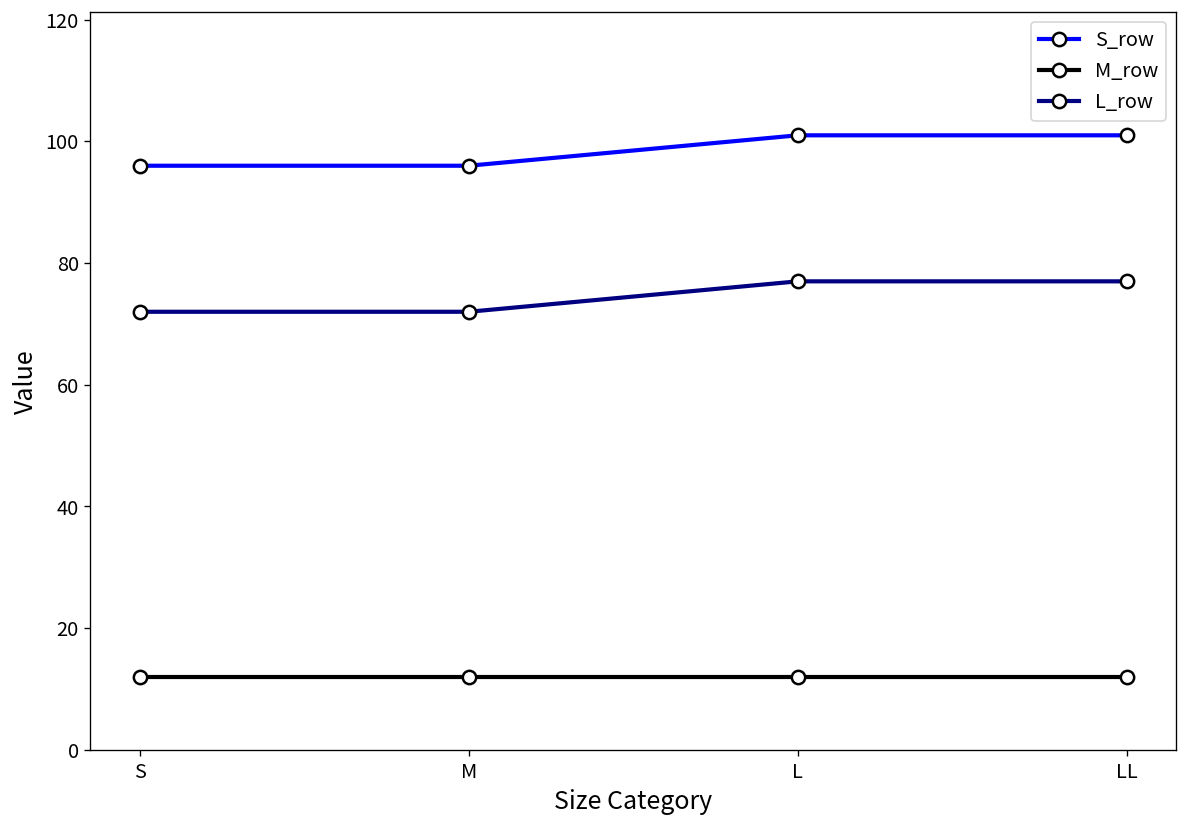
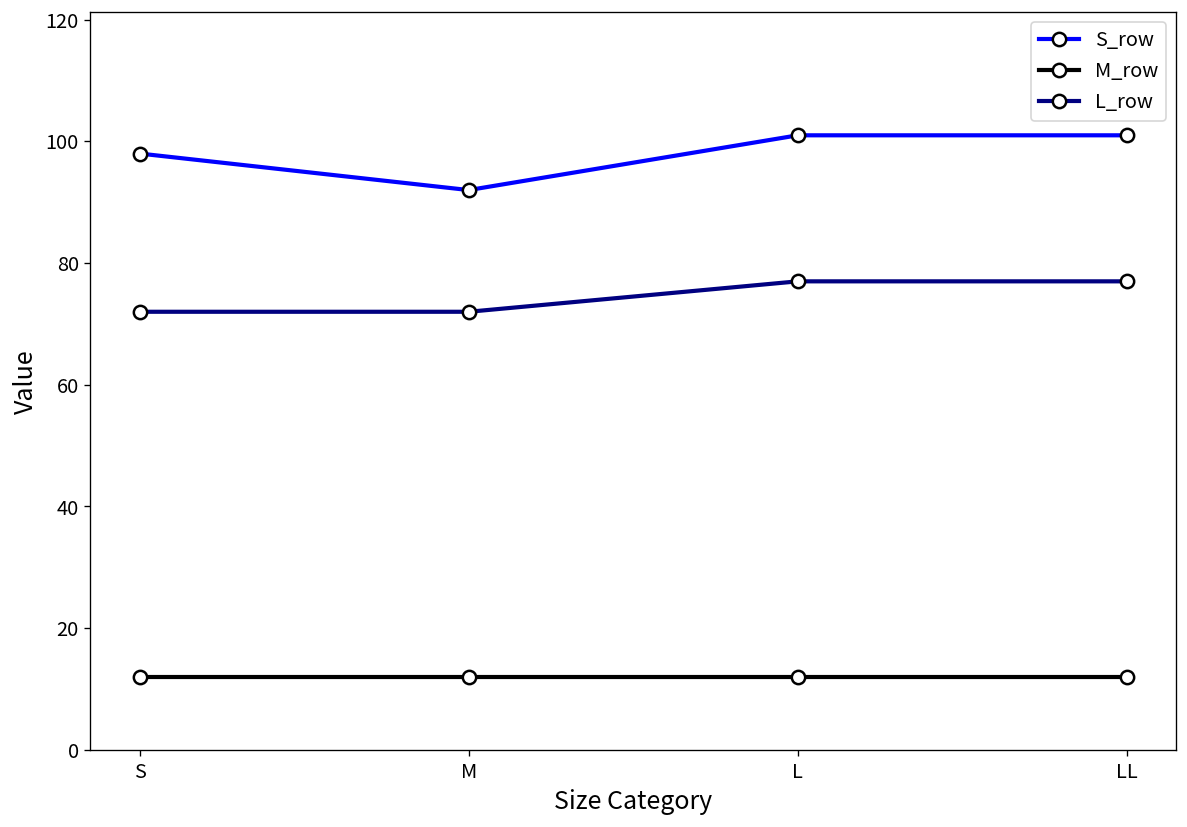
S_row, S: 96 -> 98
S_row, M: 96 -> 92
